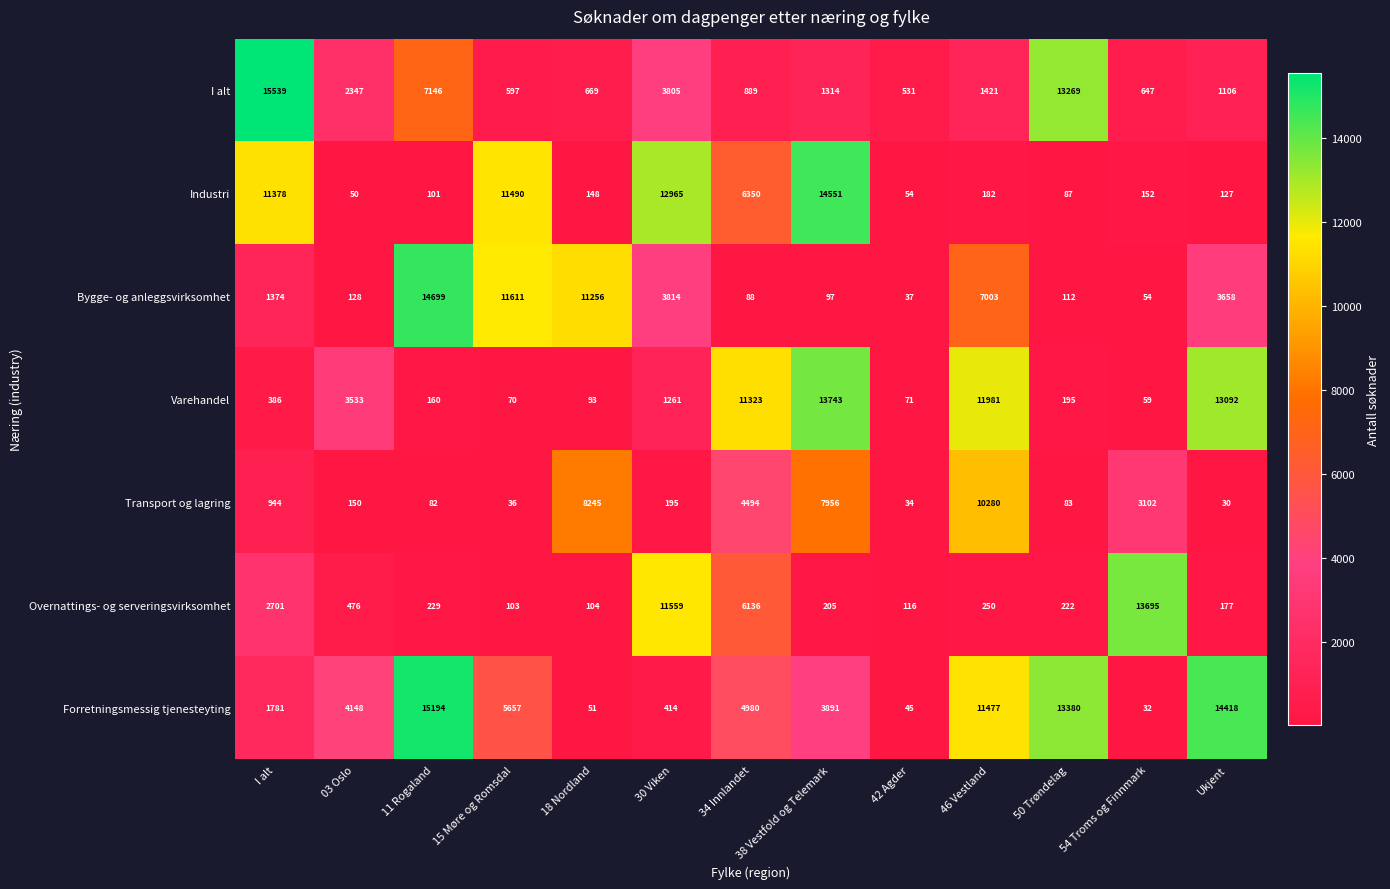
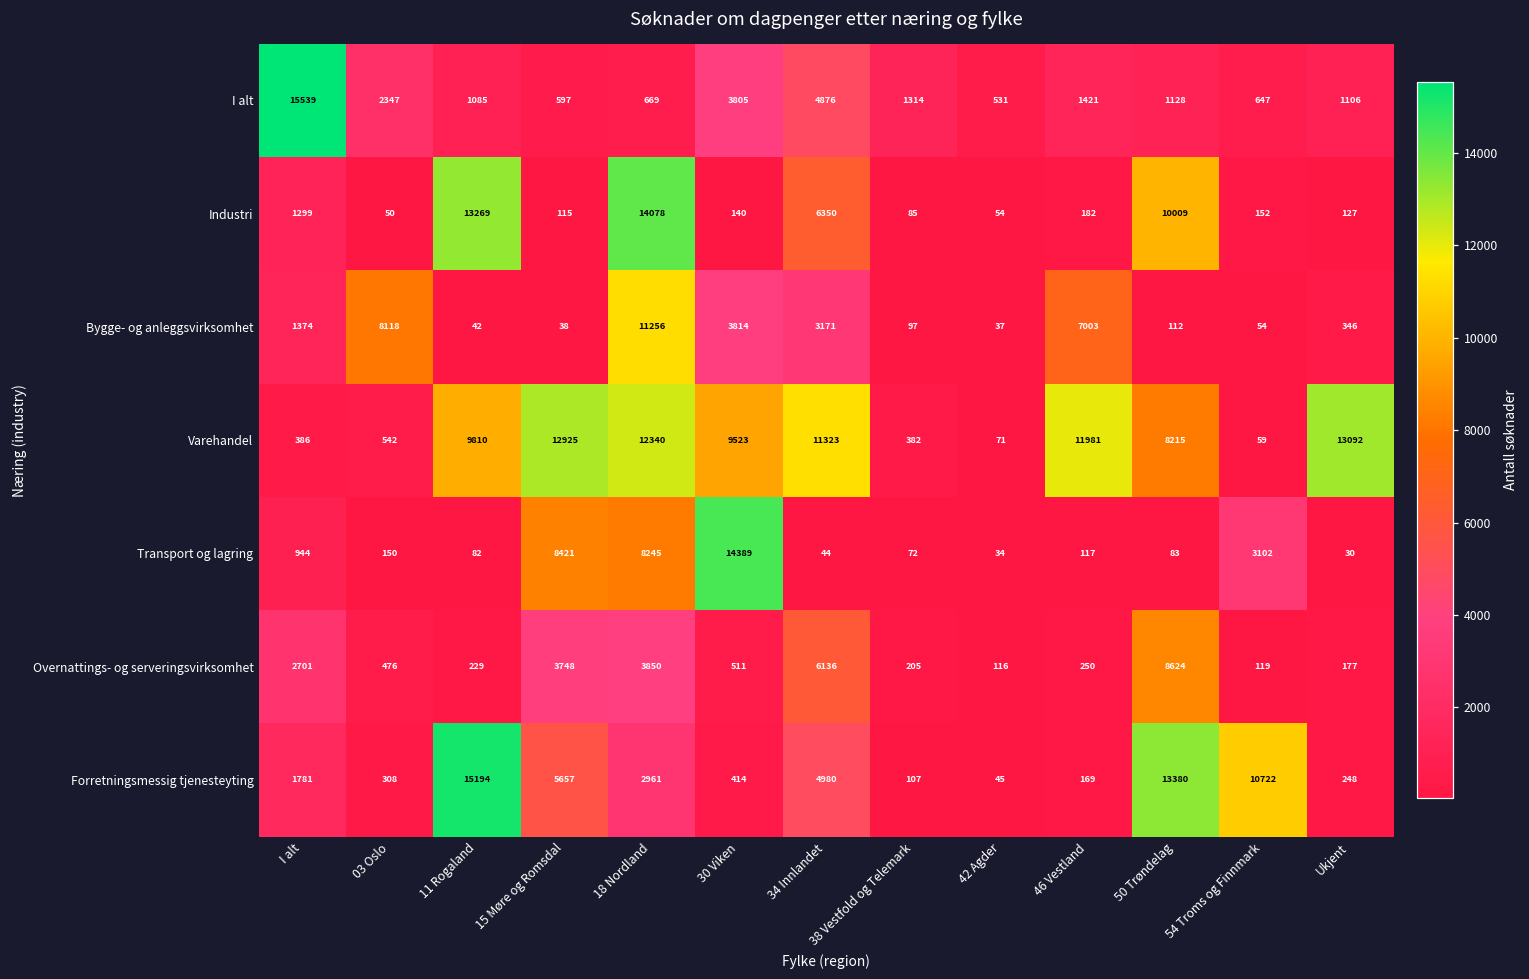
I alt, 11 Rogaland: 7146 -> 1085
I alt, 34 Innlandet: 889 -> 4876
I alt, 50 Trøndelag: 13269 -> 1128
Industri, I alt: 11378 -> 1299
Industri, 11 Rogaland: 101 -> 13269
Industri, 15 Møre og Romsdal: 11490 -> 115
Industri, 18 Nordland: 148 -> 14078
Industri, 30 Viken: 12965 -> 140
Industri, 38 Vestfold og Telemark: 14551 -> 85
Industri, 50 Trøndelag: 87 -> 10009
Bygge- og anleggsvirksomhet, 03 Oslo: 128 -> 8118
Bygge- og anleggsvirksomhet, 11 Rogaland: 14699 -> 42
Bygge- og anleggsvirksomhet, 15 Møre og Romsdal: 11611 -> 38
Bygge- og anleggsvirksomhet, 34 Innlandet: 88 -> 3171
Bygge- og anleggsvirksomhet, Ukjent: 3658 -> 346
Varehandel, 03 Oslo: 3533 -> 542
Varehandel, 11 Rogaland: 160 -> 9810
Varehandel, 15 Møre og Romsdal: 70 -> 12925
Varehandel, 18 Nordland: 93 -> 12340
Varehandel, 30 Viken: 1261 -> 9523
Varehandel, 38 Vestfold og Telemark: 13743 -> 382
Varehandel, 50 Trøndelag: 195 -> 8215
Transport og lagring, 15 Møre og Romsdal: 36 -> 8421
Transport og lagring, 30 Viken: 195 -> 14389
Transport og lagring, 34 Innlandet: 4494 -> 44
Transport og lagring, 38 Vestfold og Telemark: 7956 -> 72
Transport og lagring, 46 Vestland: 10280 -> 117
Overnattings- og serveringsvirksomhet, 15 Møre og Romsdal: 103 -> 3748
Overnattings- og serveringsvirksomhet, 18 Nordland: 104 -> 3850
Overnattings- og serveringsvirksomhet, 30 Viken: 11559 -> 511
Overnattings- og serveringsvirksomhet, 50 Trøndelag: 222 -> 8624
Overnattings- og serveringsvirksomhet, 54 Troms og Finnmark: 13695 -> 119
Forretningsmessig tjenesteyting, 03 Oslo: 4148 -> 308
Forretningsmessig tjenesteyting, 18 Nordland: 51 -> 2961
Forretningsmessig tjenesteyting, 38 Vestfold og Telemark: 3891 -> 107
Forretningsmessig tjenesteyting, 46 Vestland: 11477 -> 169
Forretningsmessig tjenesteyting, 54 Troms og Finnmark: 32 -> 10722
Forretningsmessig tjenesteyting, Ukjent: 14418 -> 248
